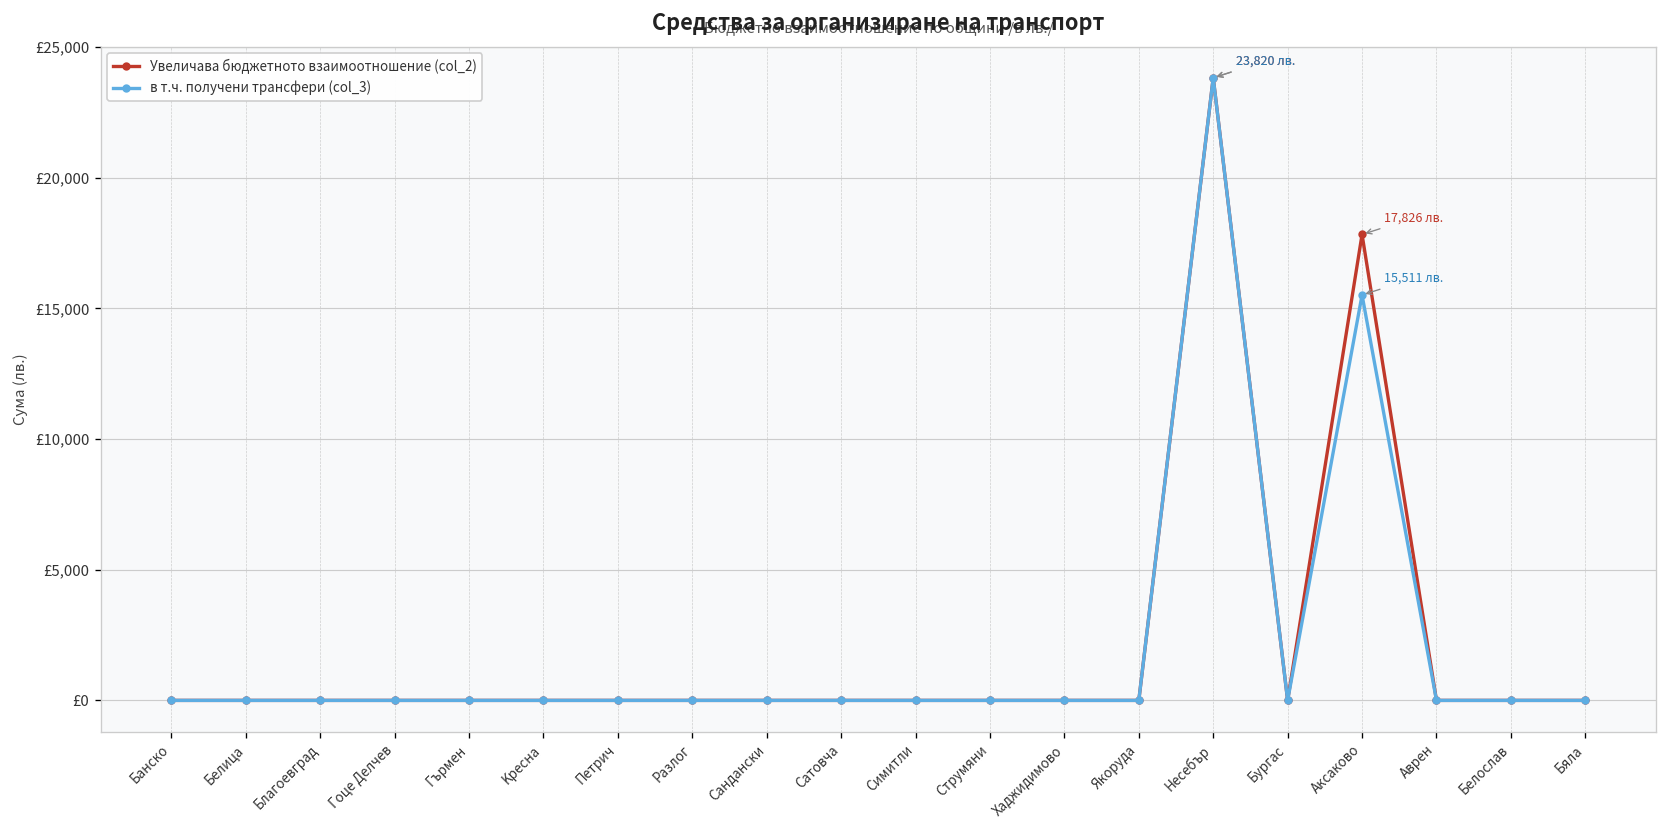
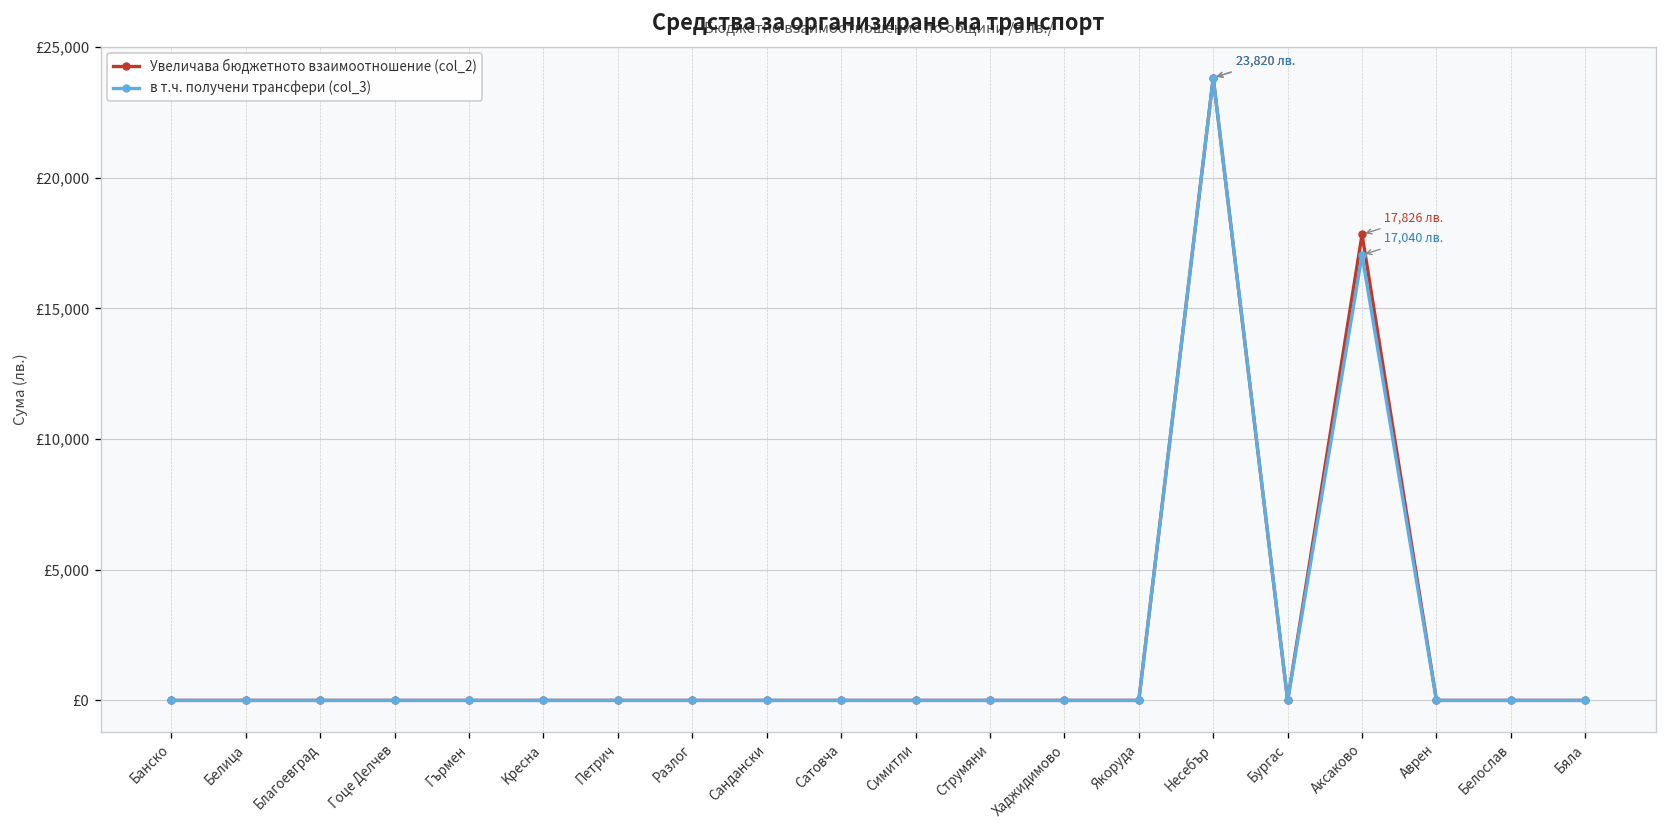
в т.ч. получени трансфери (col_3), Aксаково: 15,511 -> 17,040
